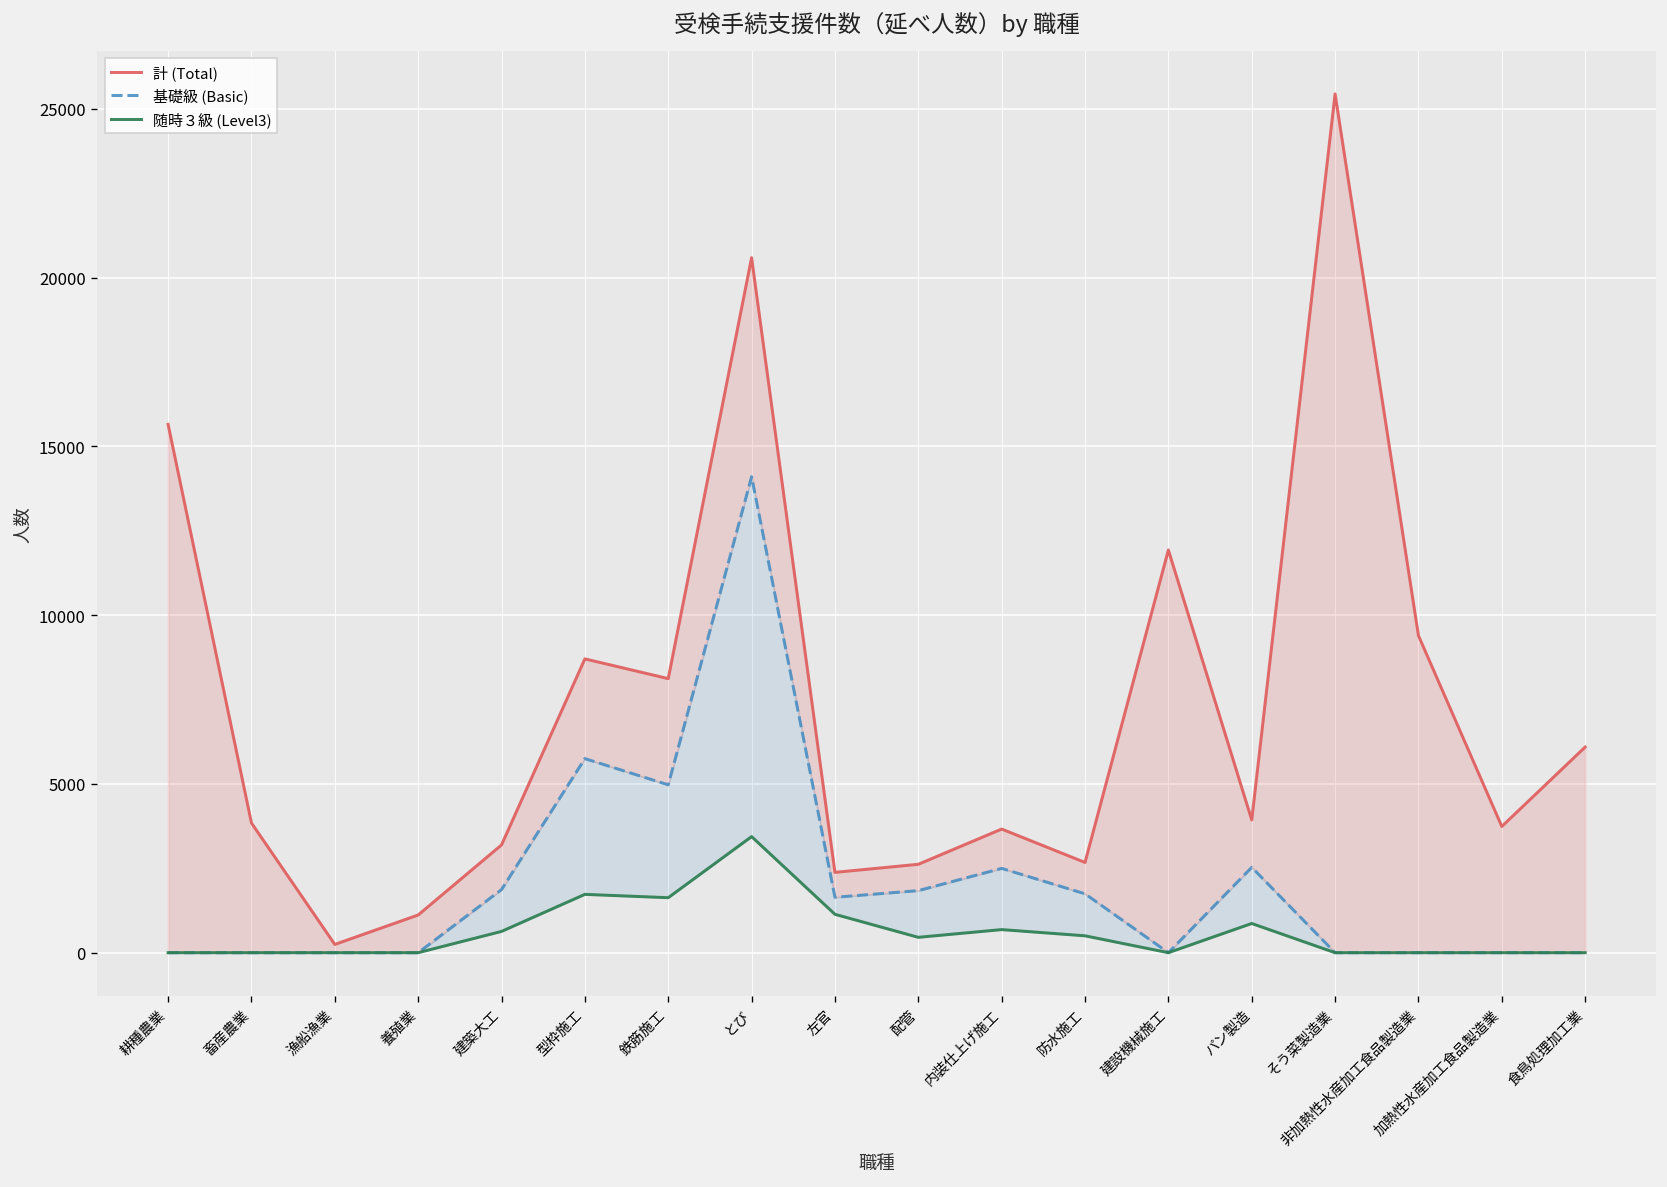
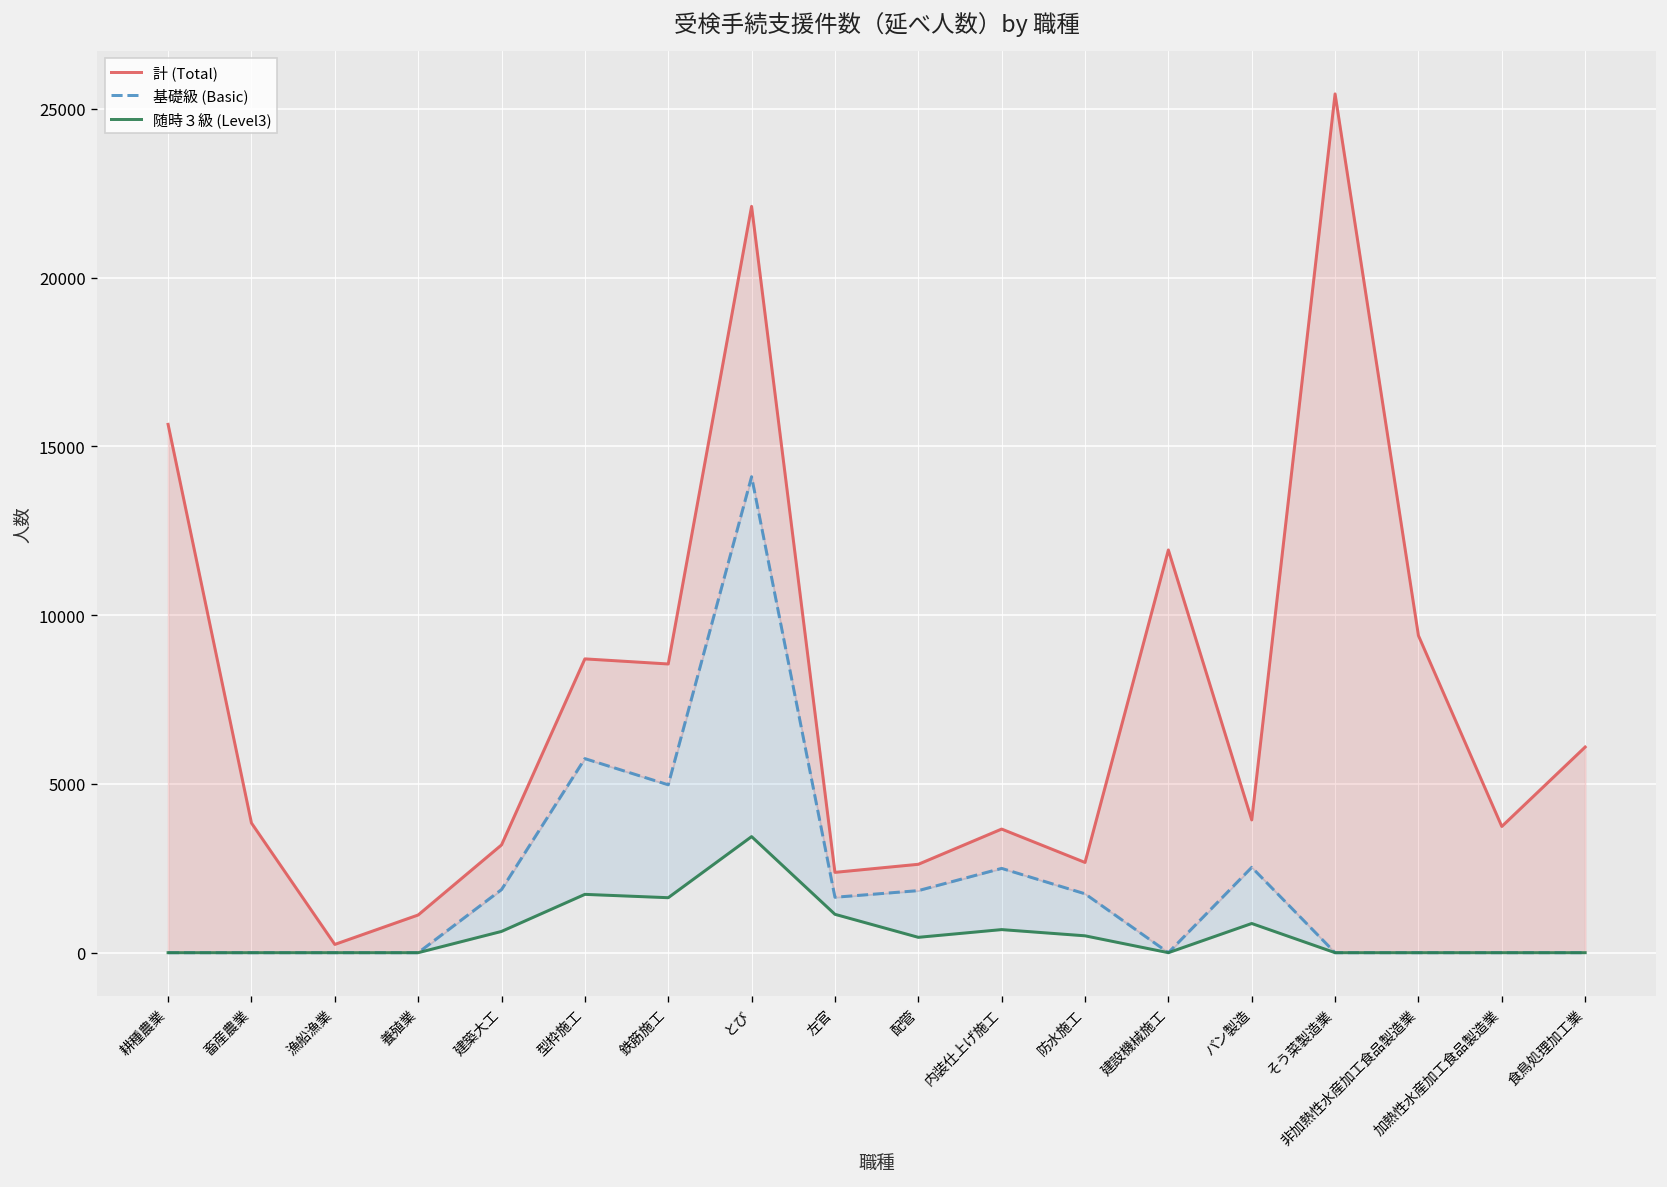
計 (Total), 鉄筋施工: 8100 -> 8600
計 (Total), とび: 20600 -> 22100
